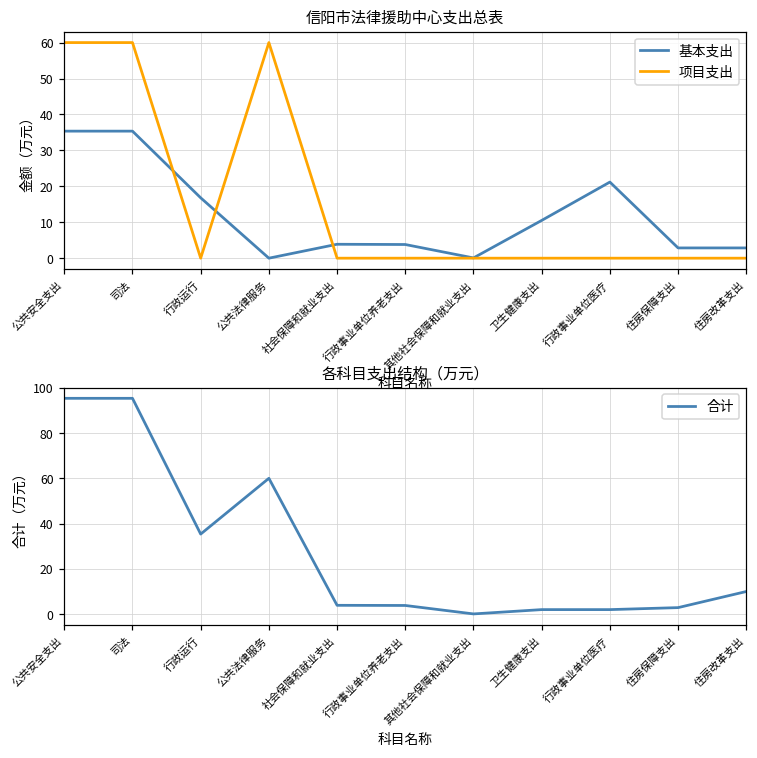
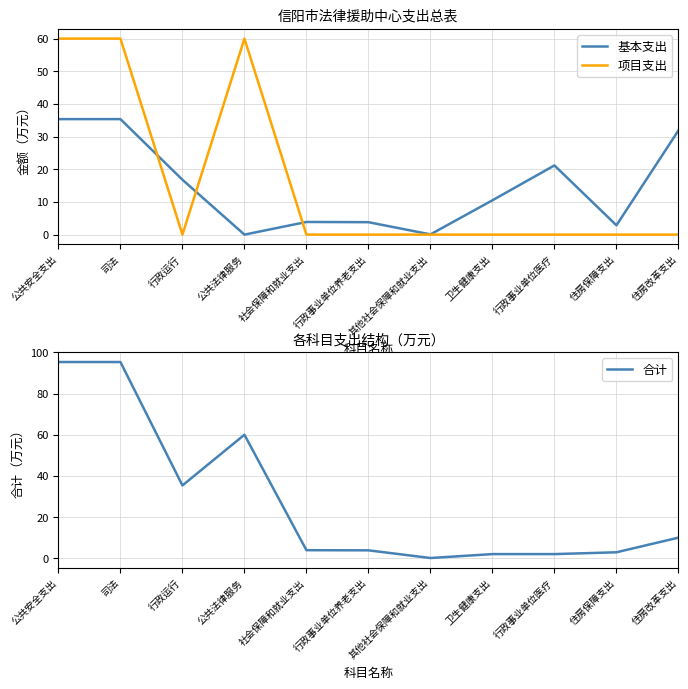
信阳市法律援助中心支出总表, 基本支出, 住房改革支出: 3 -> 32
